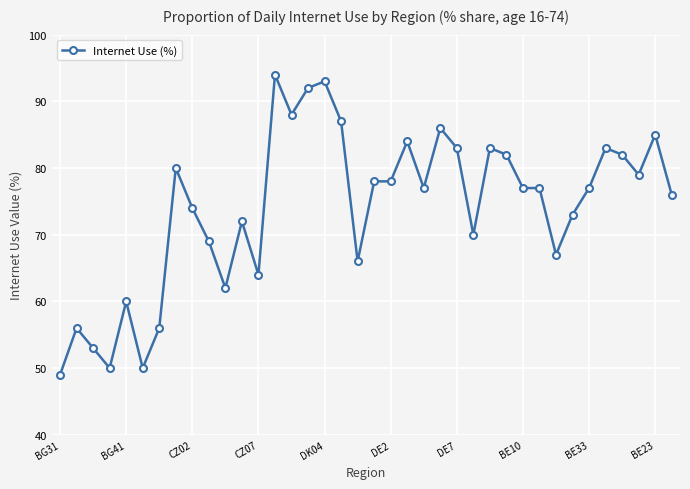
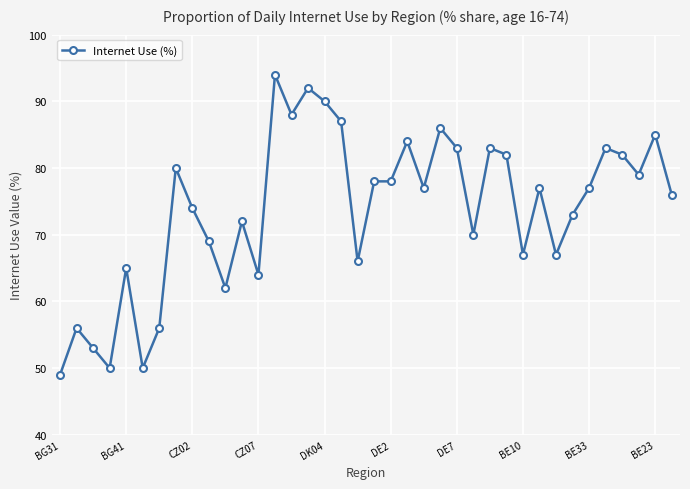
BG41: 60 -> 65
DK04: 93 -> 90
BE10: 77 -> 67
